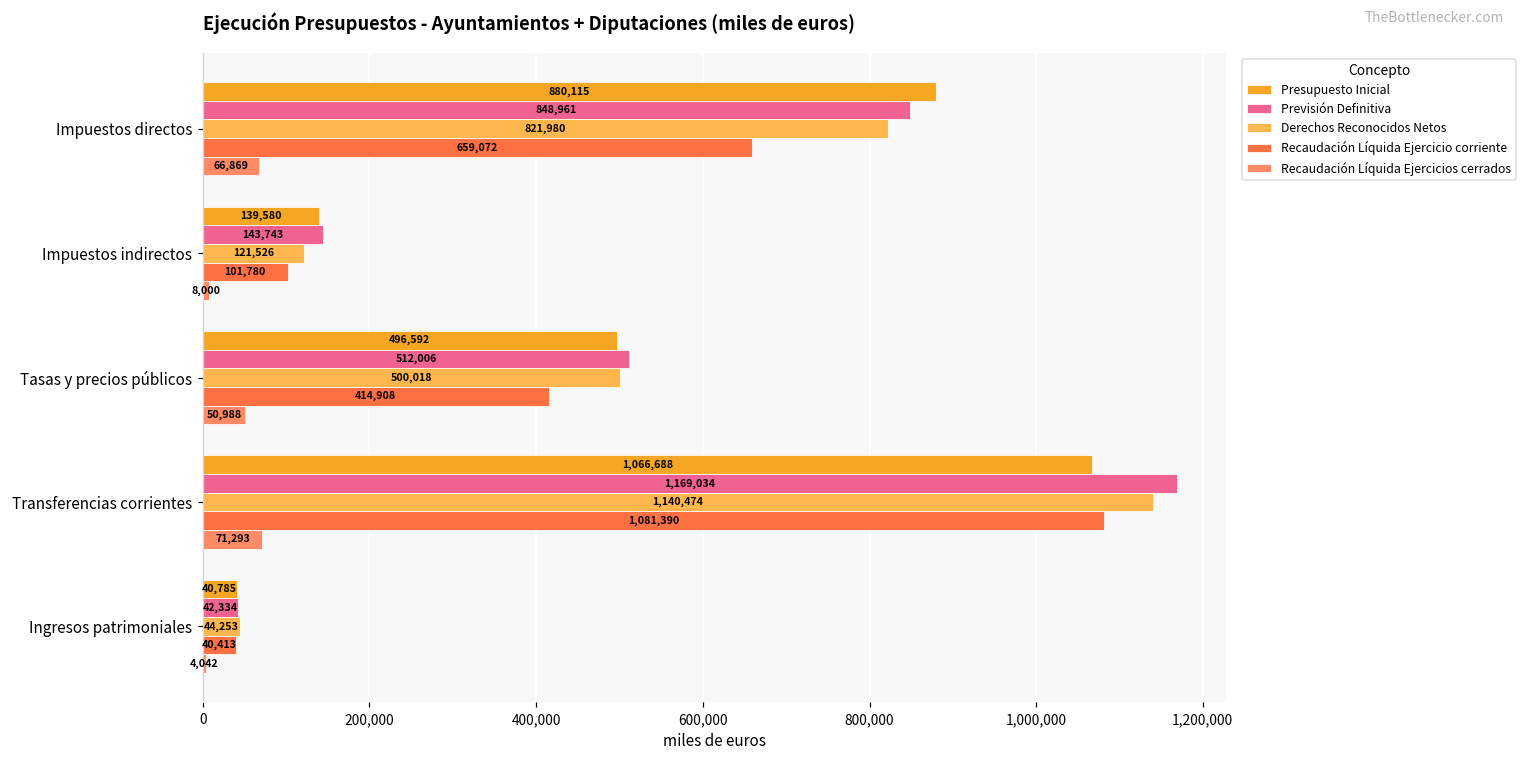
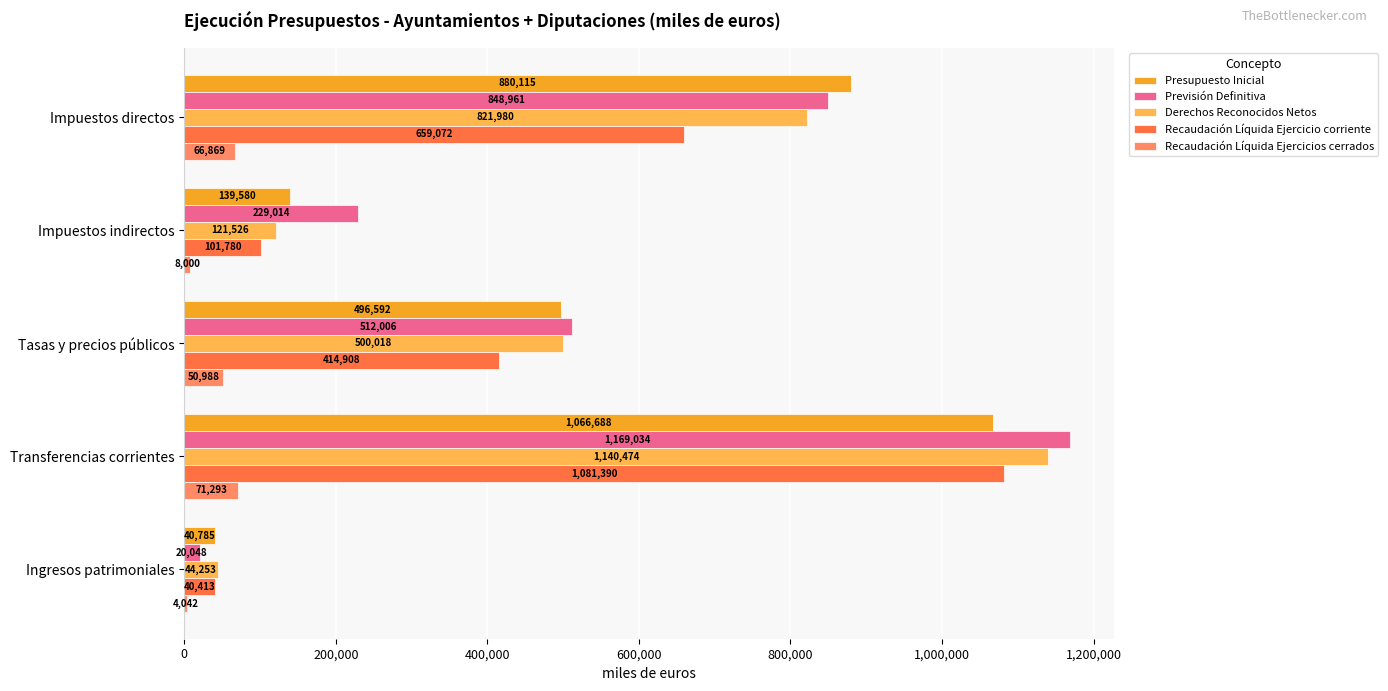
Previsión Definitiva, Impuestos indirectos: 143,743 -> 229,014
Previsión Definitiva, Ingresos patrimoniales: 42,334 -> 20,048
